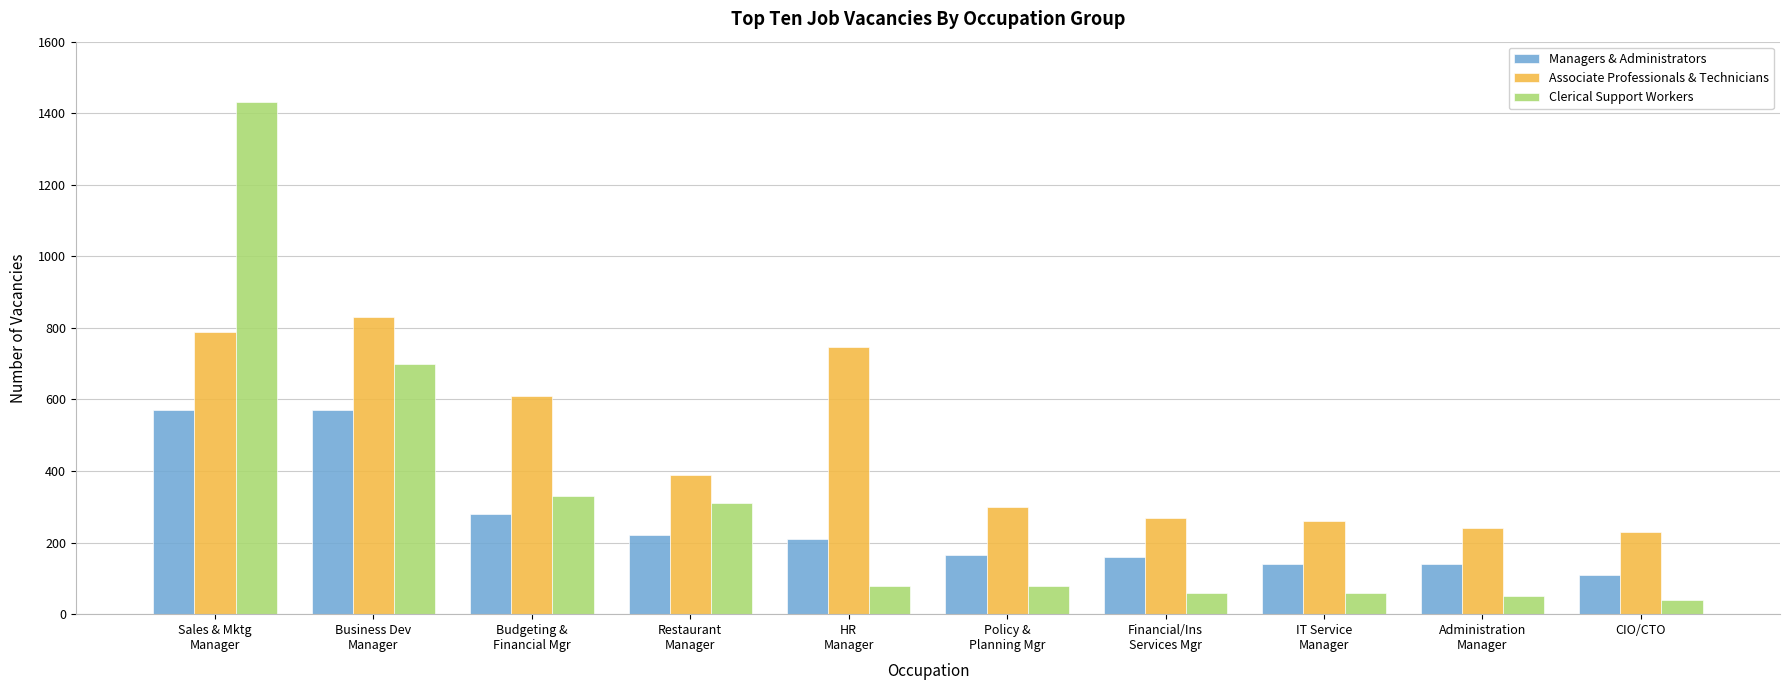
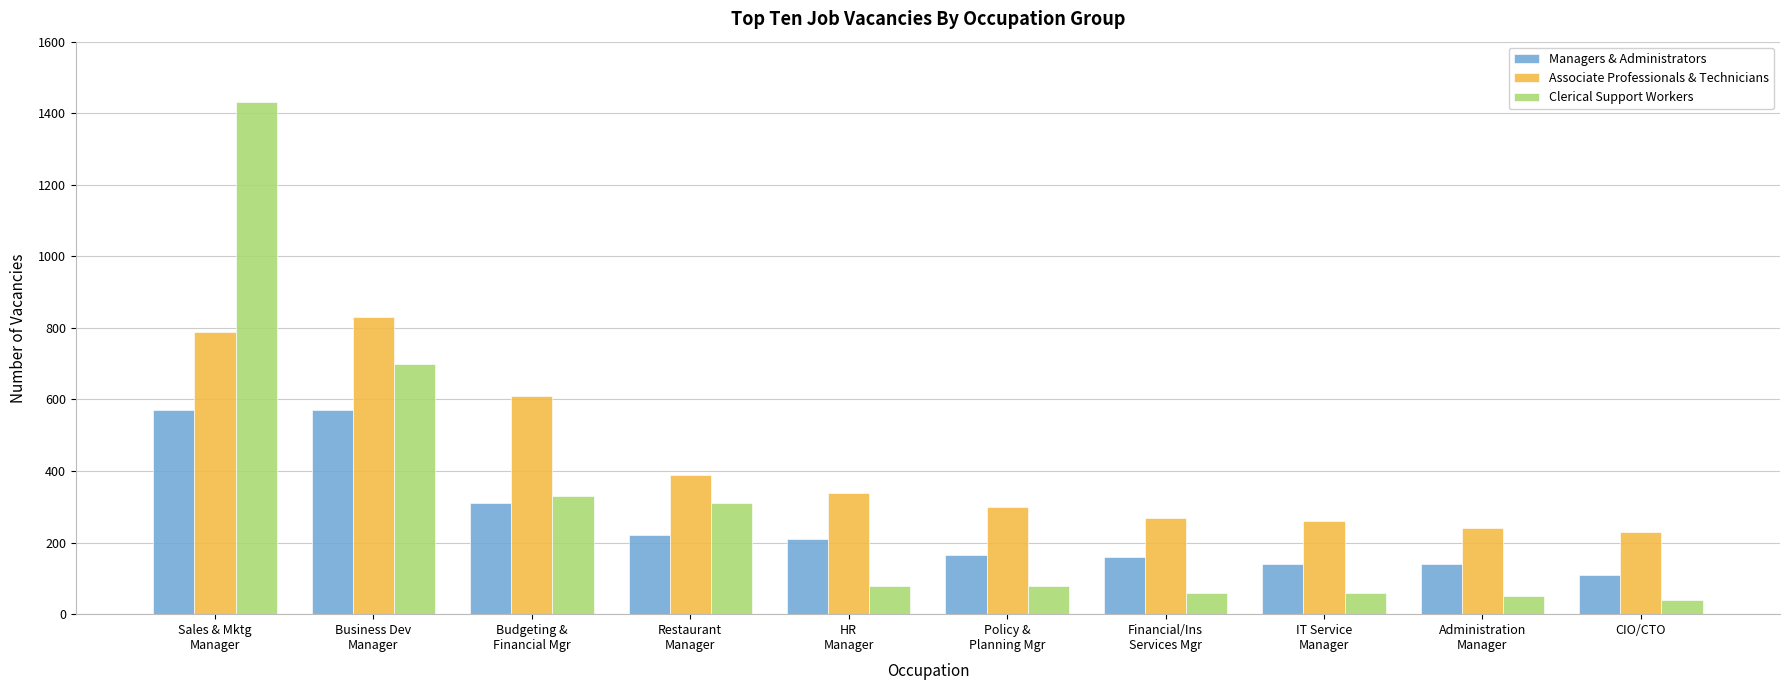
Managers & Administrators, Budgeting & Financial Mgr: 280 -> 310
Associate Professionals & Technicians, HR Manager: 750 -> 340
